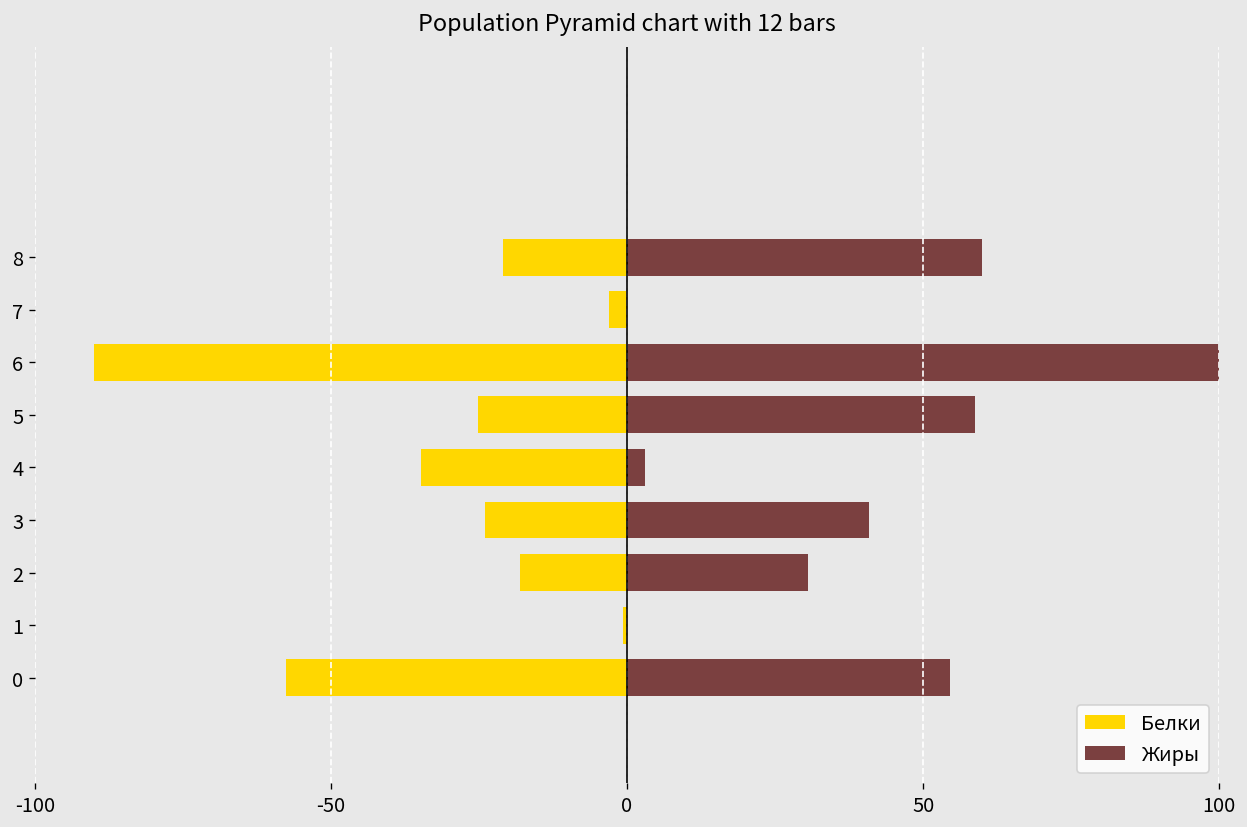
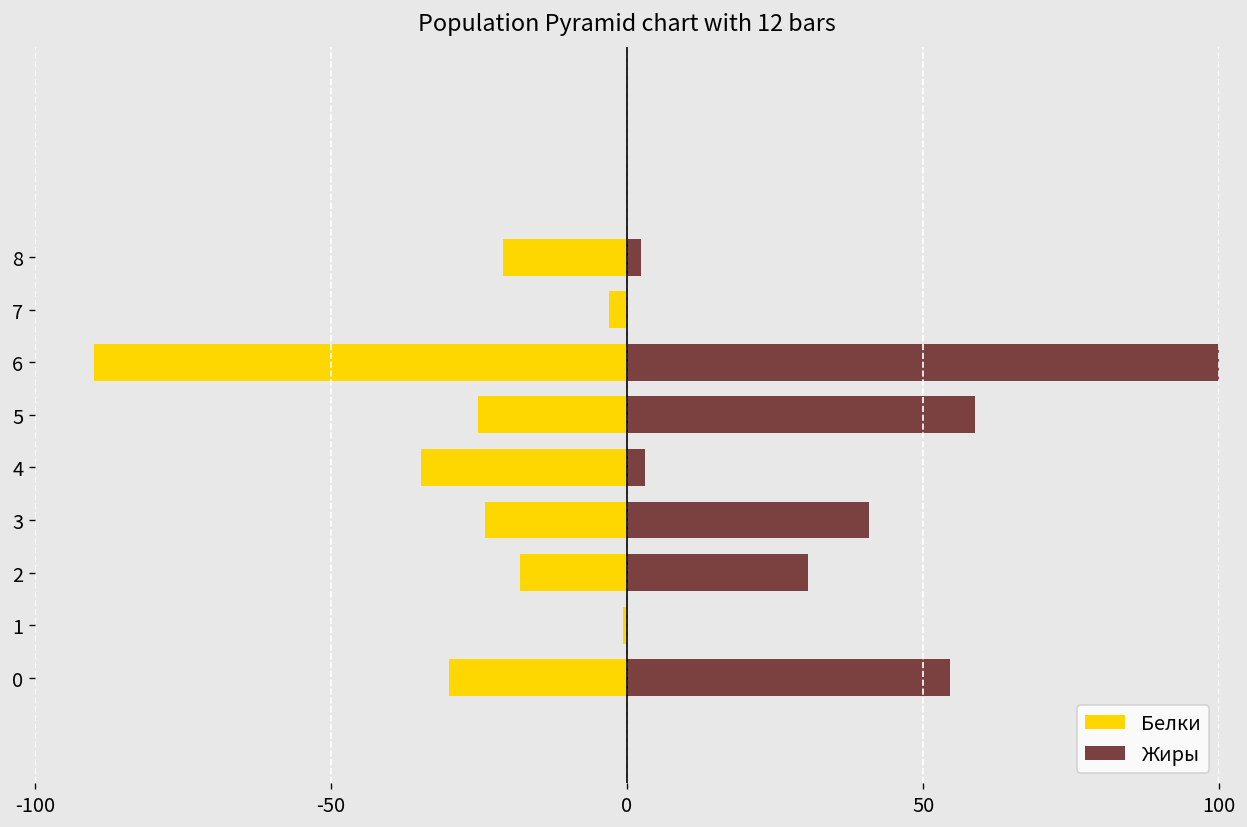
Жиры, 8: 60 -> 2
Белки, 0: -58 -> -30
